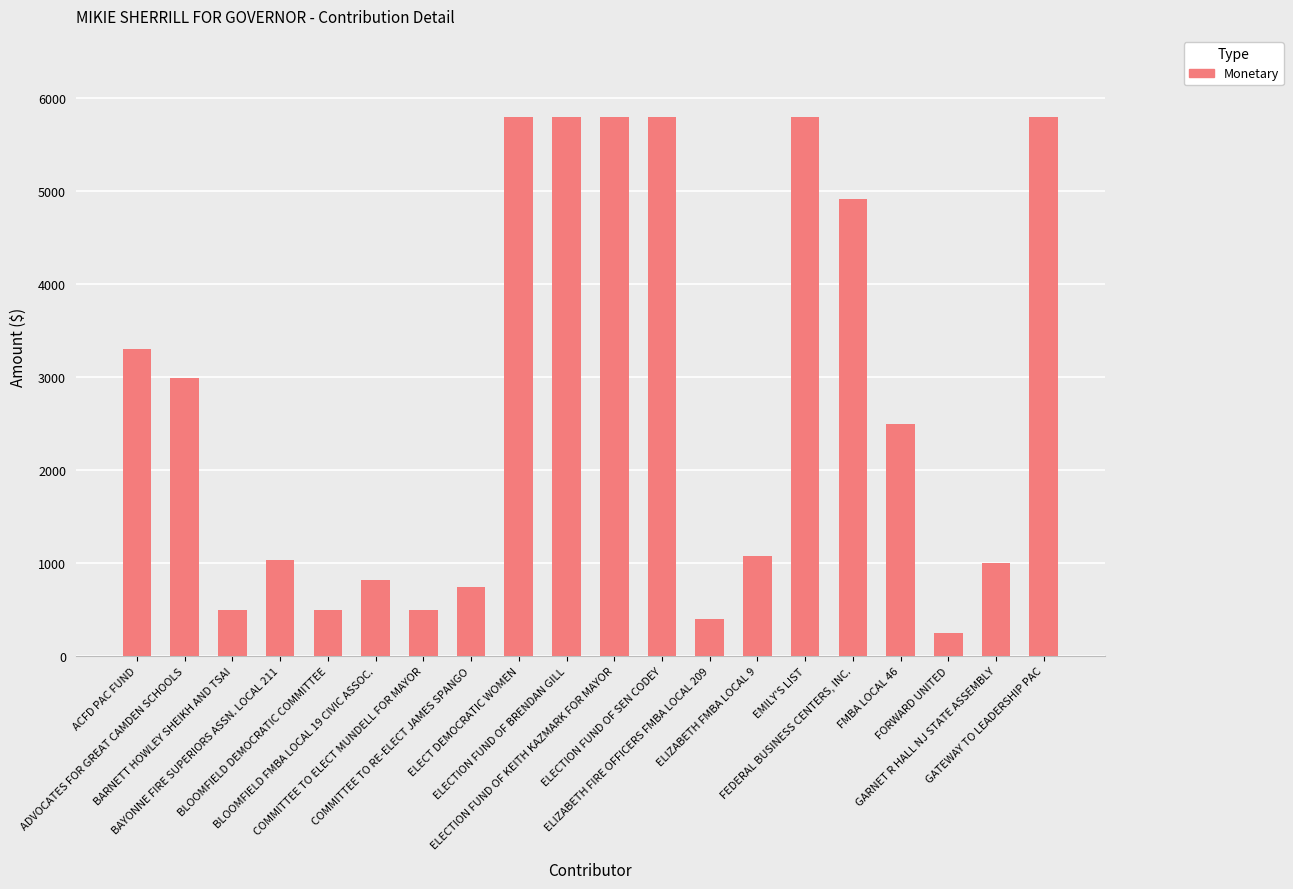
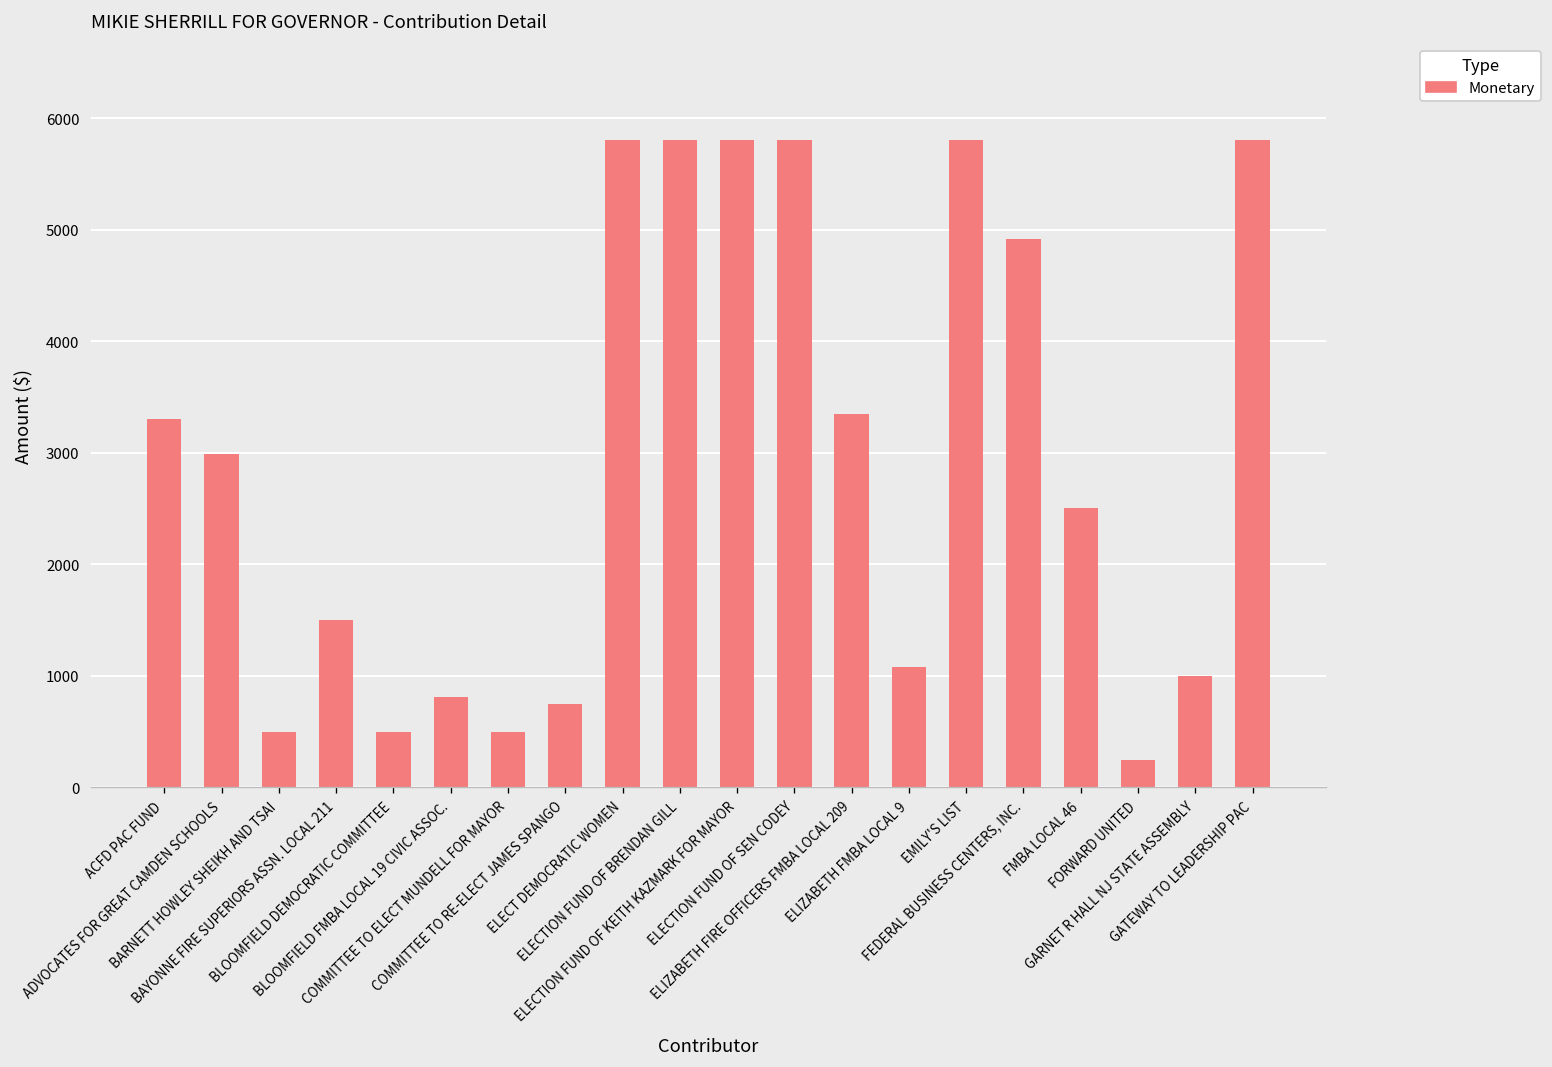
BAYONNE FIRE SUPERIORS ASSN. LOCAL 211: 1000 -> 1500
ELIZABETH FIRE OFFICERS FMBA LOCAL 209: 400 -> 3400
